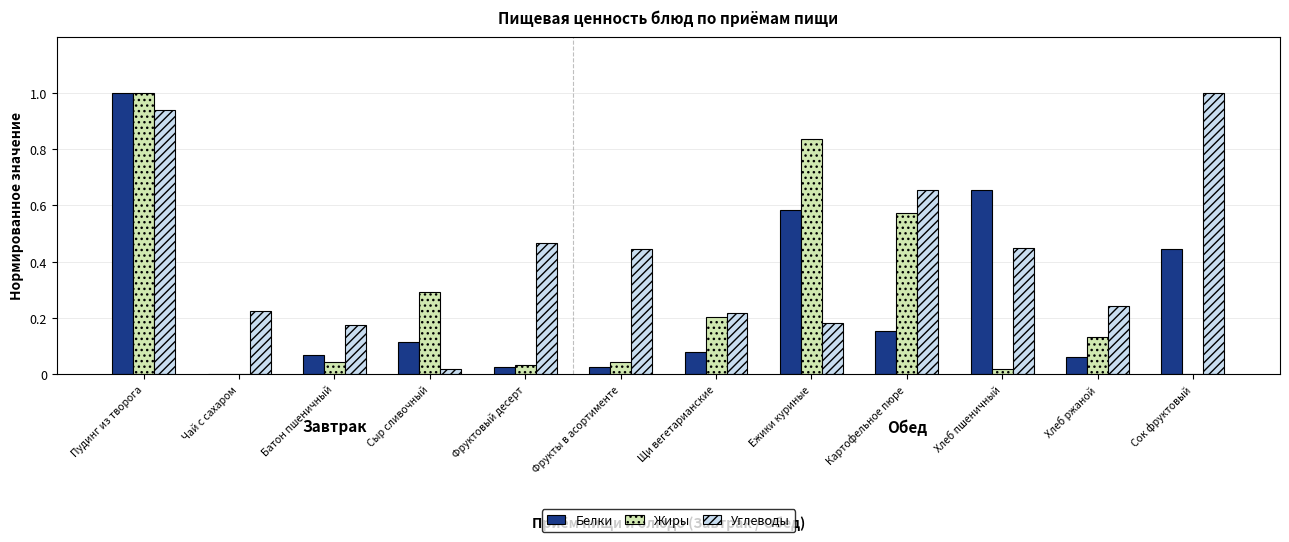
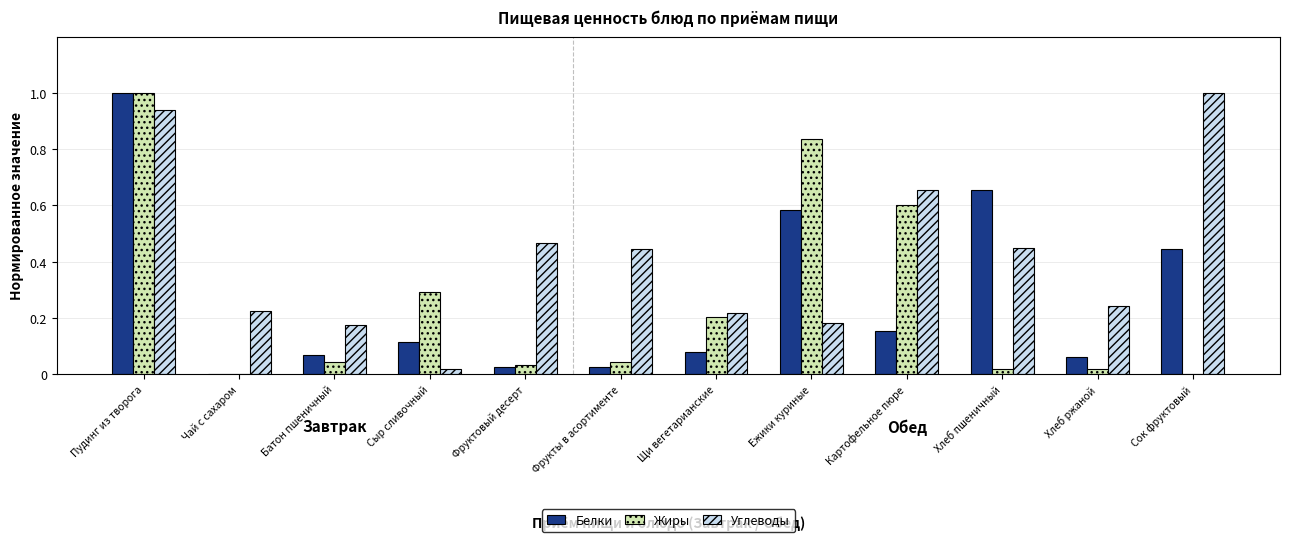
Жиры, Картофельное пюре: 0.57 -> 0.60
Жиры, Хлеб ржаной: 0.13 -> 0.02
